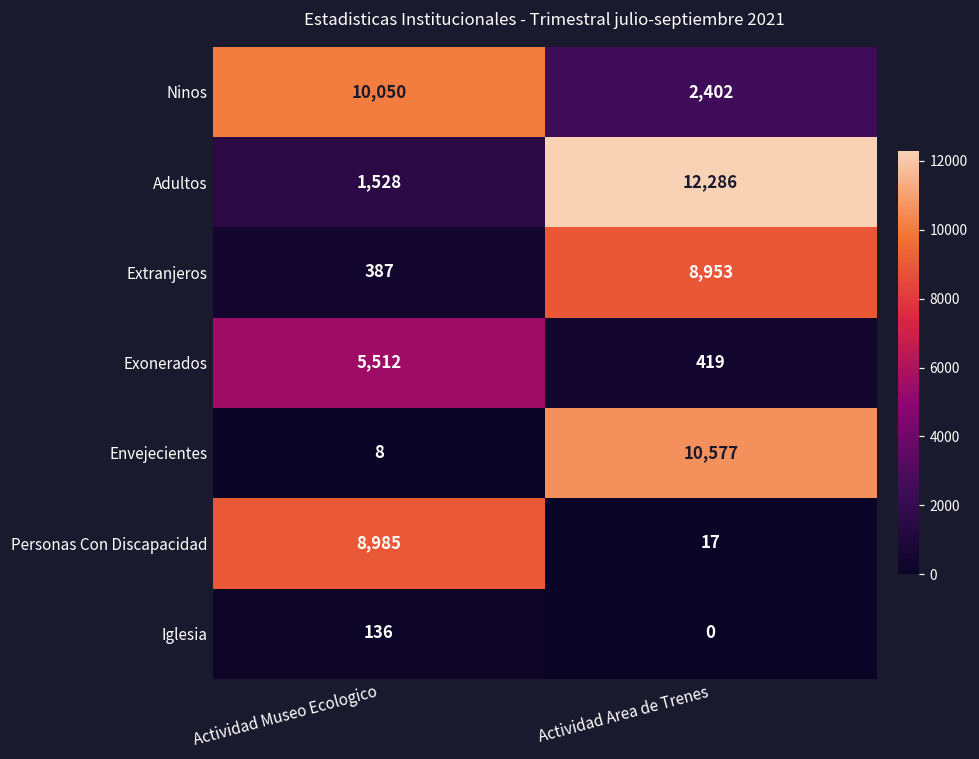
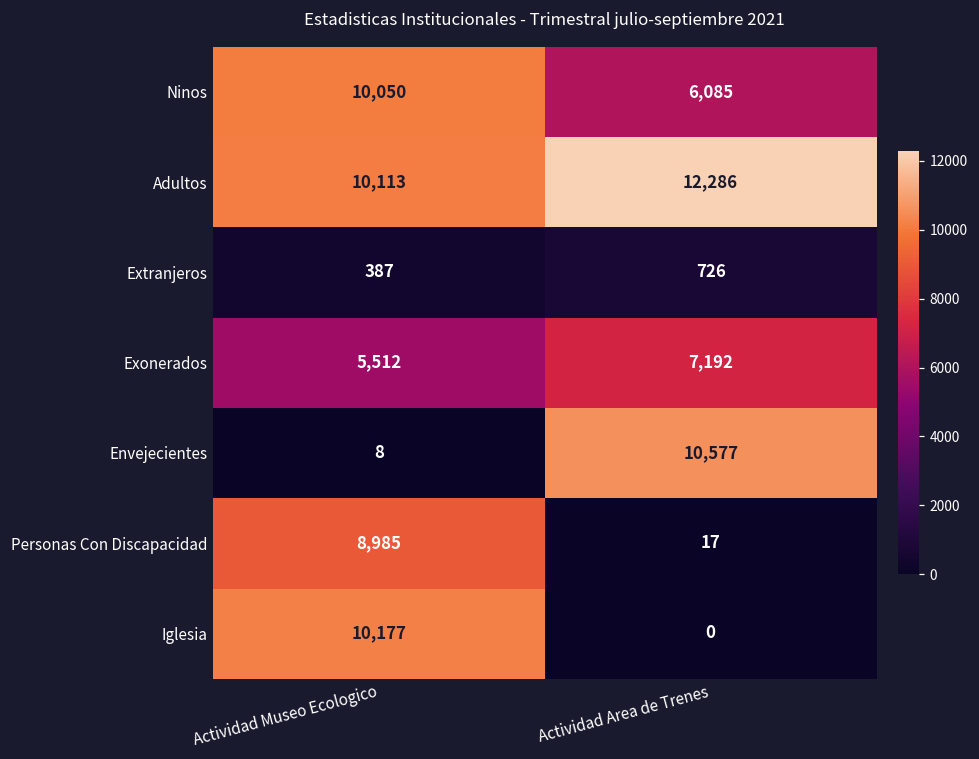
Ninos, Actividad Area de Trenes: 2,402 -> 6,085
Adultos, Actividad Museo Ecologico: 1,528 -> 10,113
Extranjeros, Actividad Area de Trenes: 8,953 -> 726
Exonerados, Actividad Area de Trenes: 419 -> 7,192
Iglesia, Actividad Museo Ecologico: 136 -> 10,177
